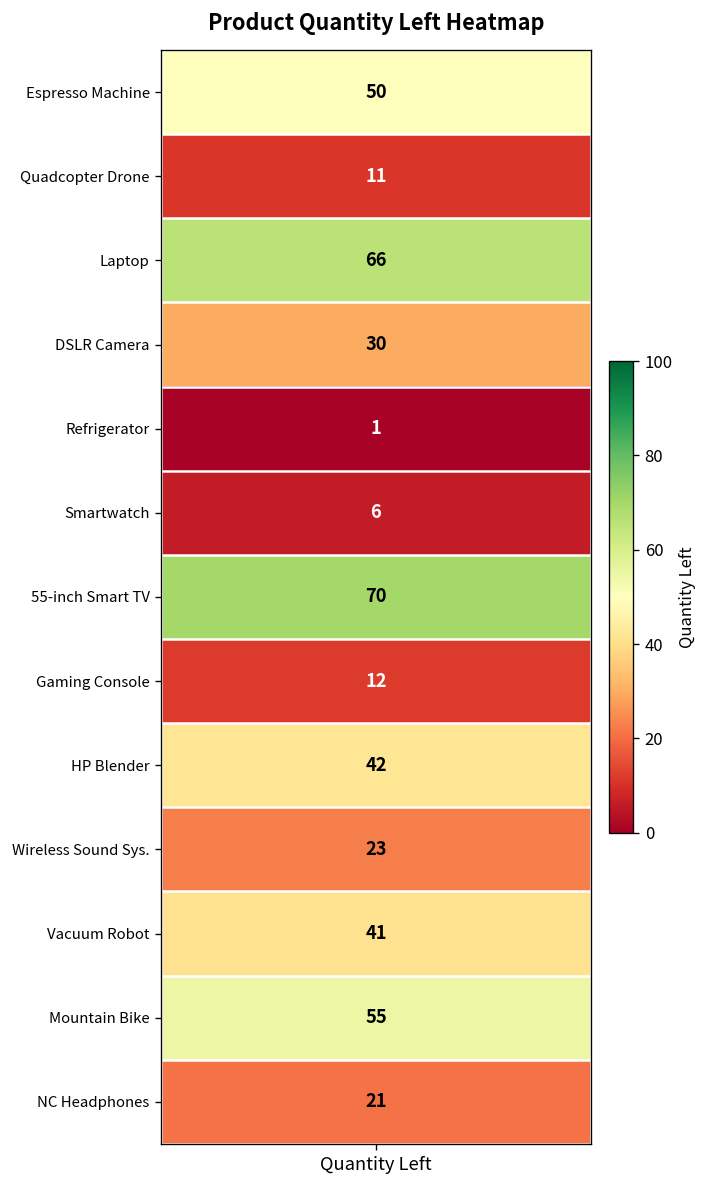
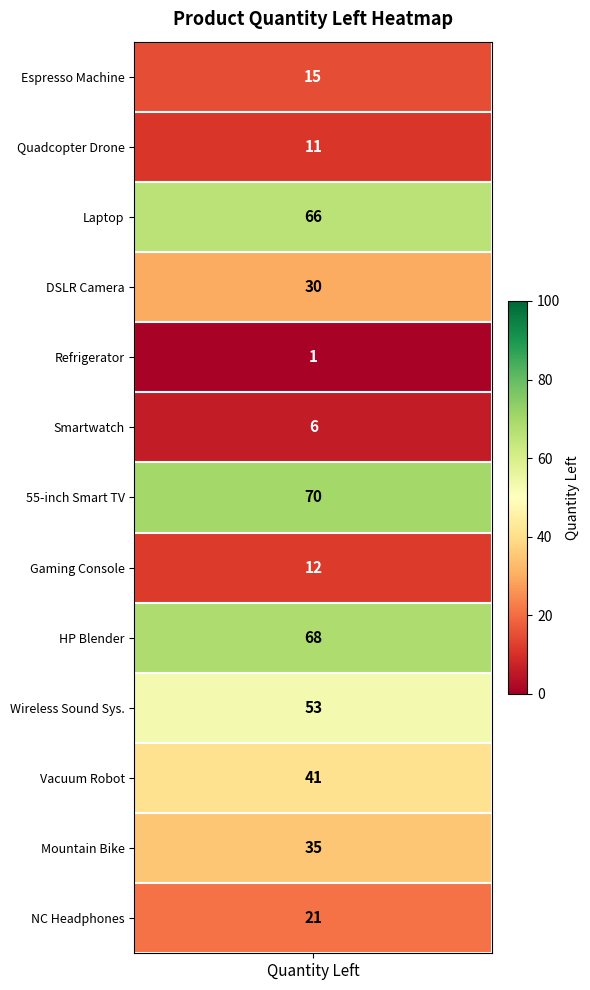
Espresso Machine, Quantity Left: 50 -> 15
HP Blender, Quantity Left: 42 -> 68
Wireless Sound Sys., Quantity Left: 23 -> 53
Mountain Bike, Quantity Left: 55 -> 35
